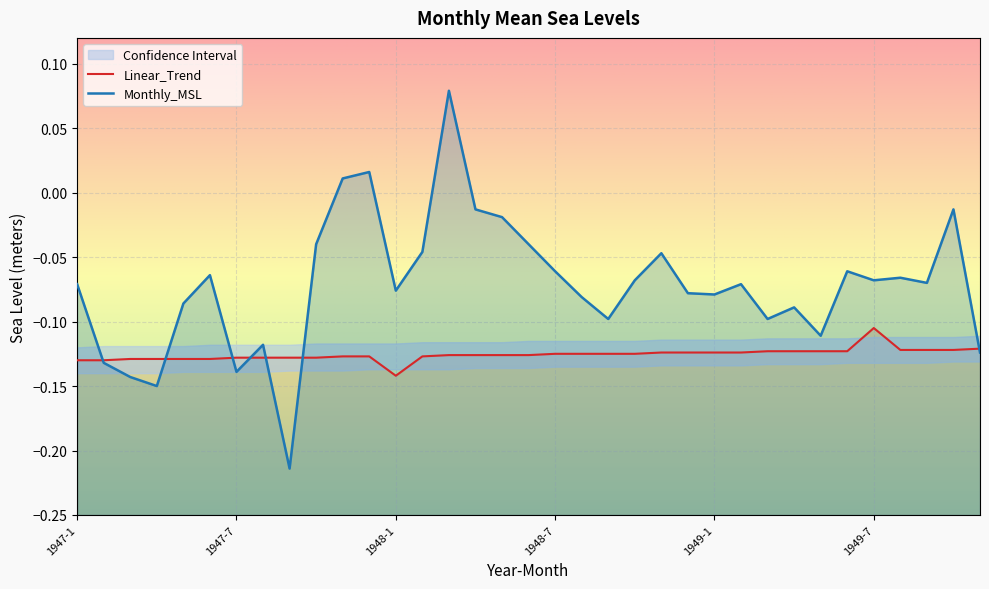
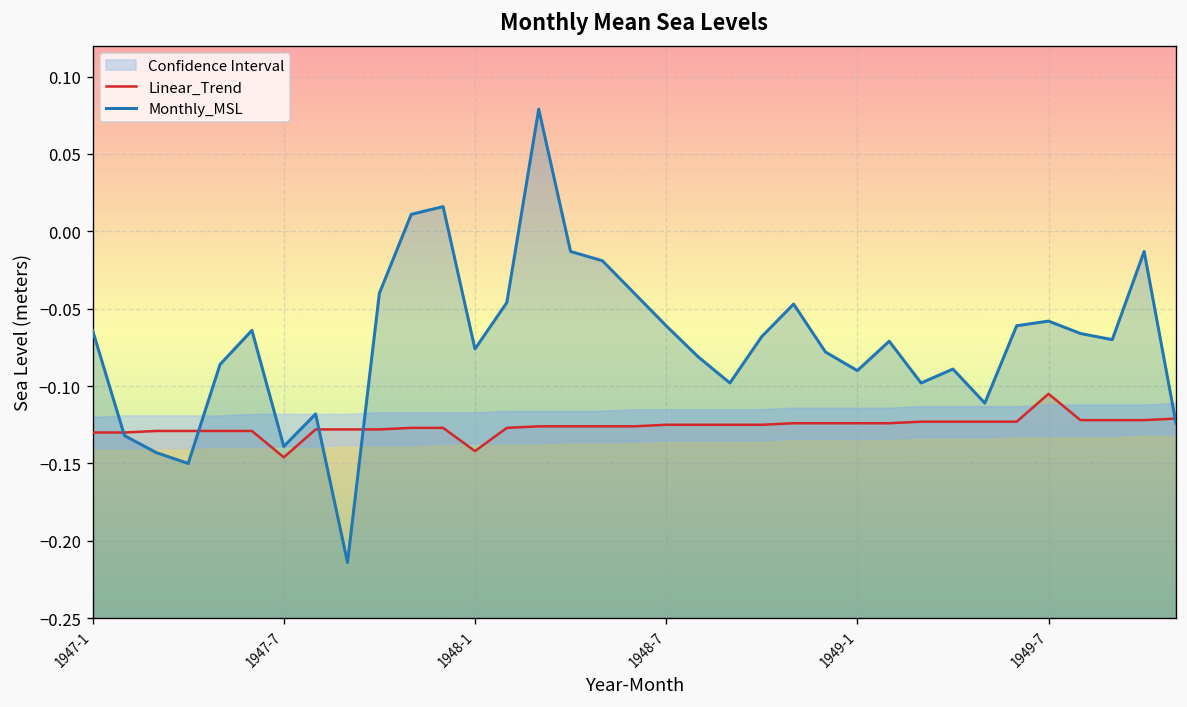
Monthly_MSL, 1947-1: -0.071 -> -0.064
Linear_Trend, 1947-7: -0.128 -> -0.146
Monthly_MSL, 1949-1: -0.079 -> -0.090
Monthly_MSL, 1949-7: -0.068 -> -0.058
